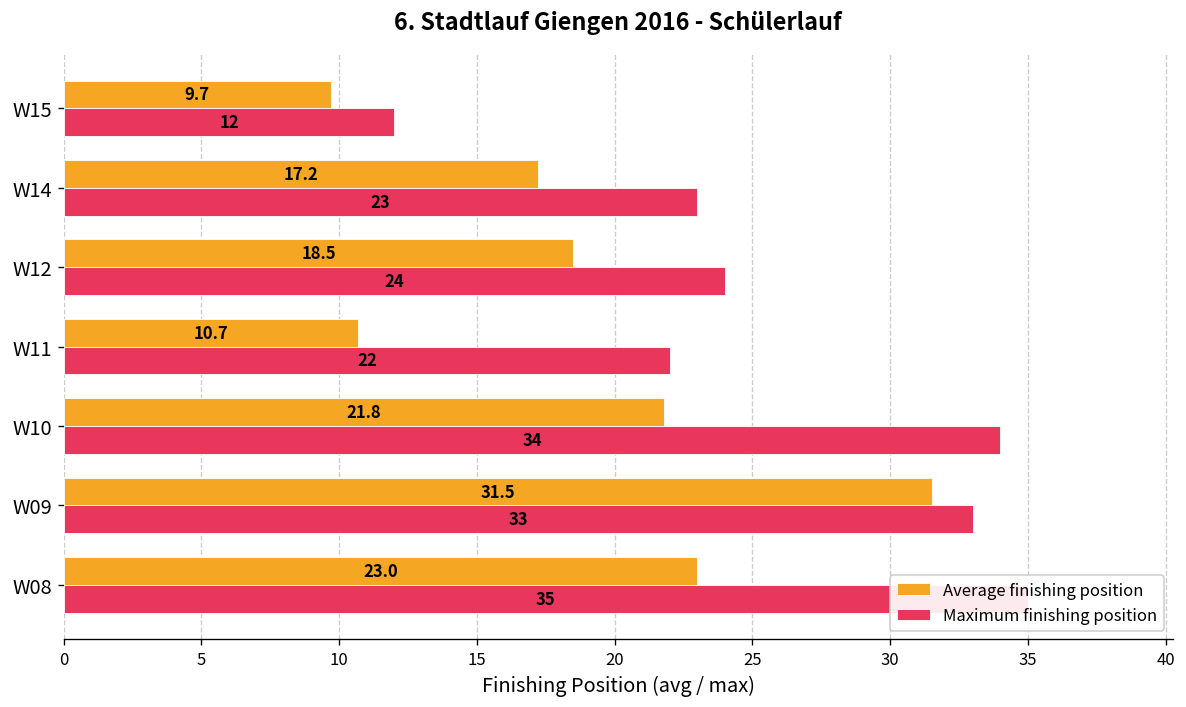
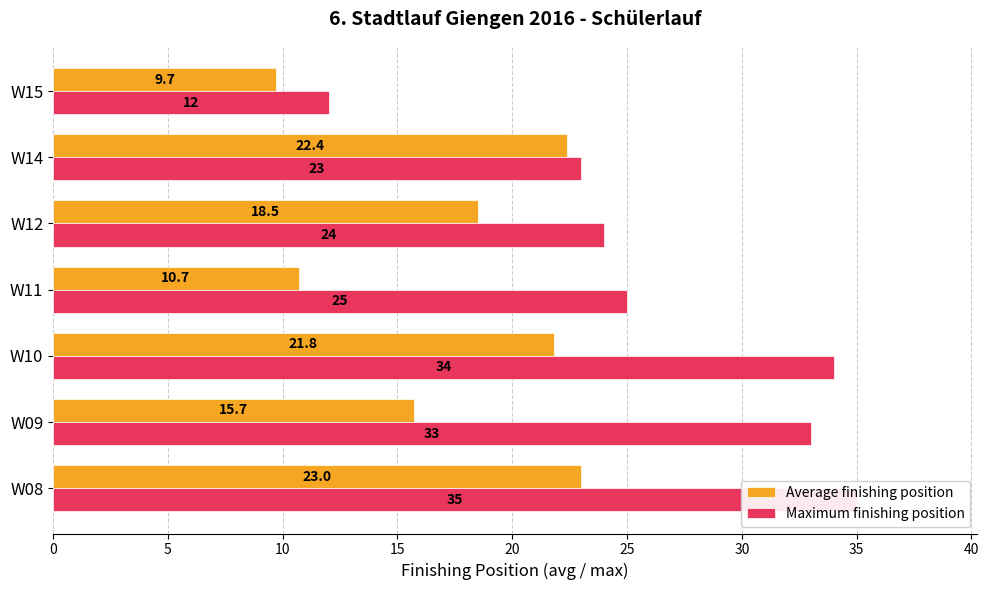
Average finishing position, W14: 17.2 -> 22.4
Maximum finishing position, W11: 22 -> 25
Average finishing position, W09: 31.5 -> 15.7
